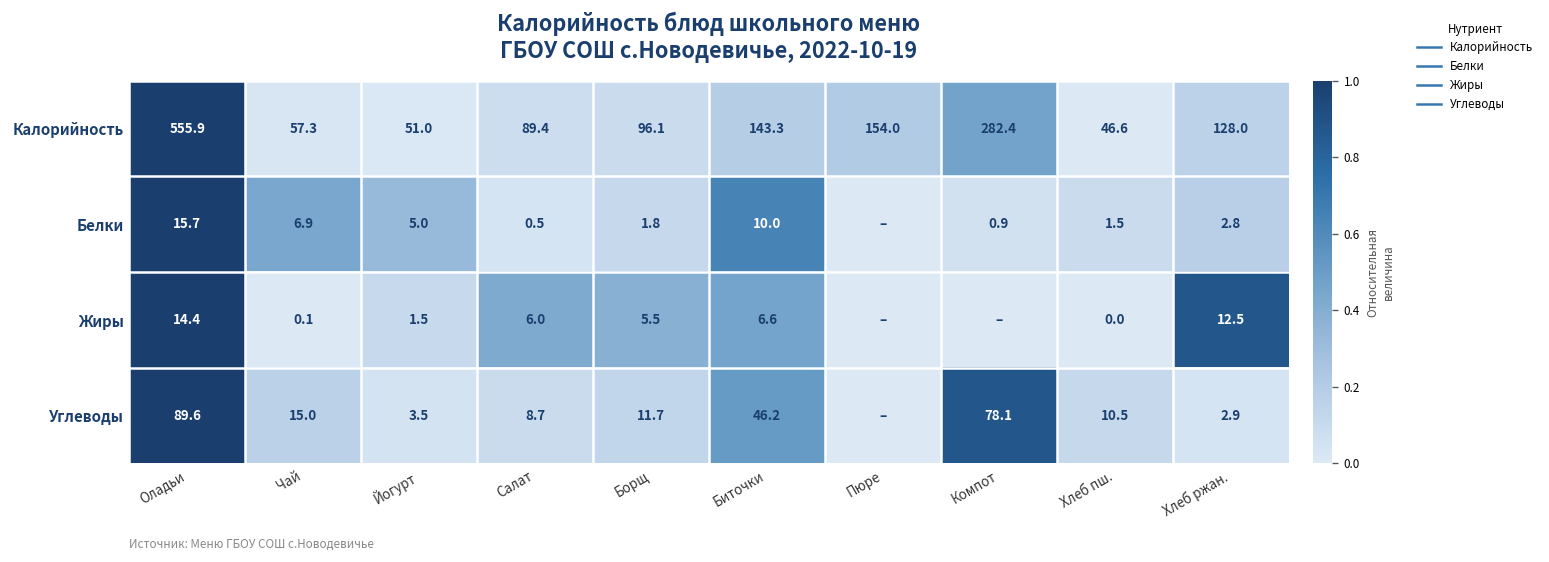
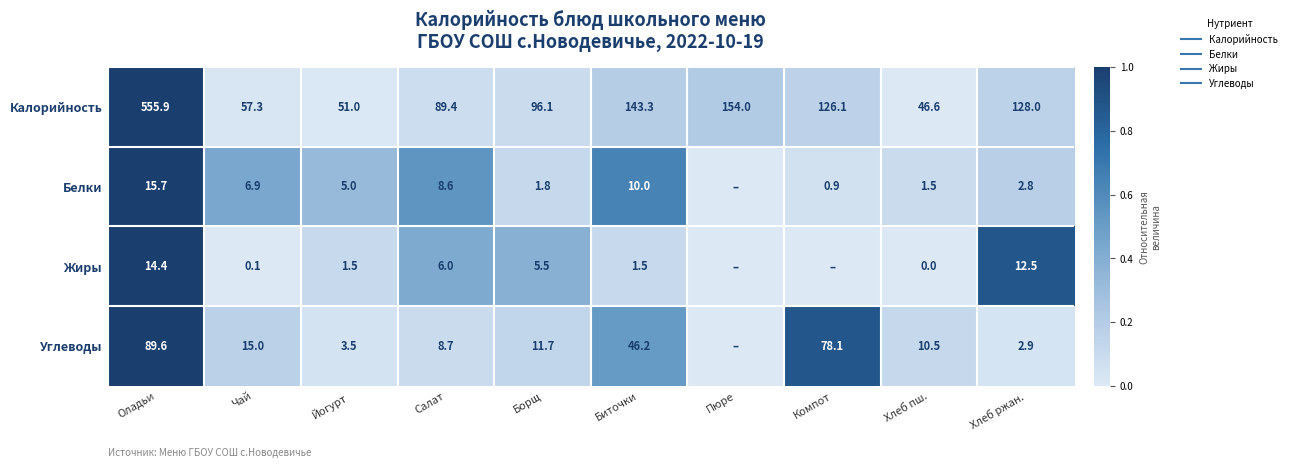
Калорийность, Компот: 282.4 -> 126.1
Белки, Салат: 0.5 -> 8.6
Жиры, Биточки: 6.6 -> 1.5
